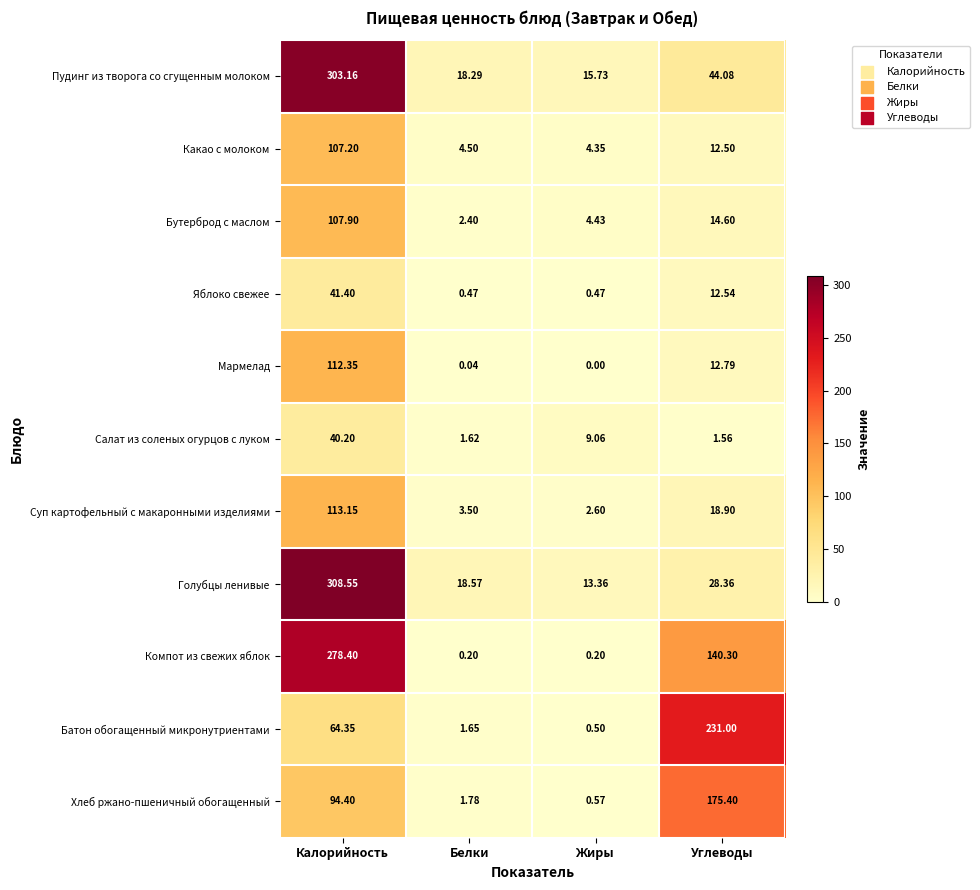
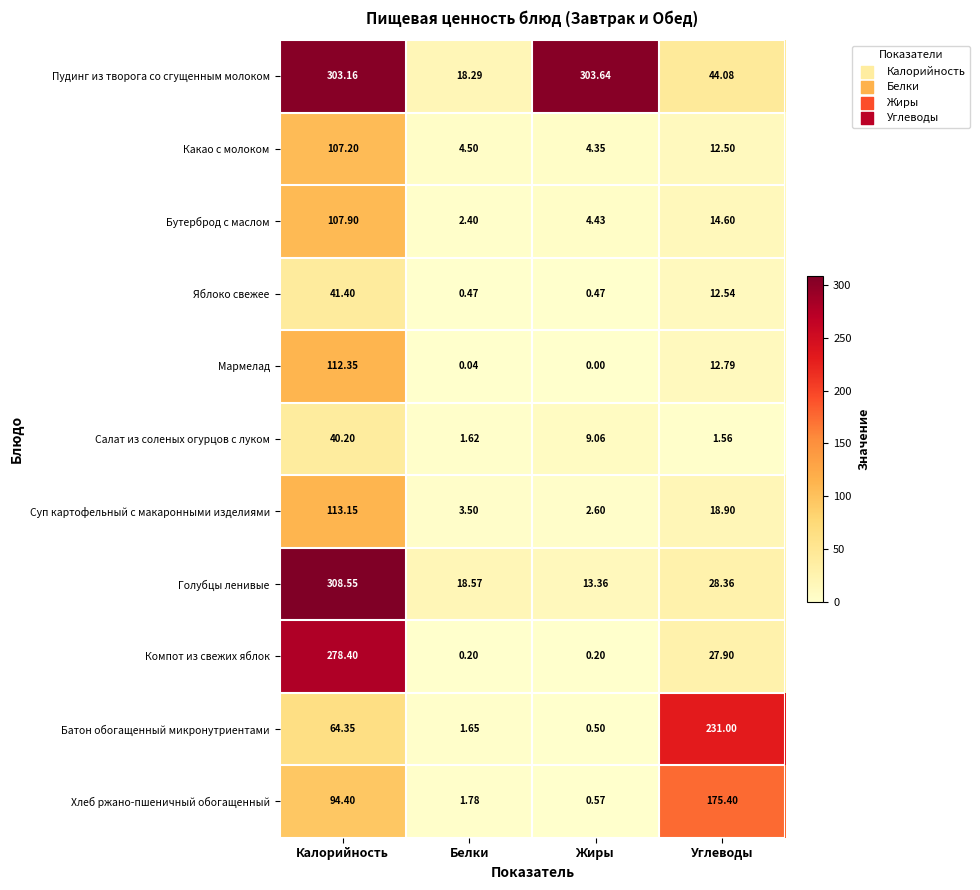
Пудинг из творога со сгущенным молоком, Жиры: 15.73 -> 303.64
Компот из свежих яблок, Углеводы: 140.30 -> 27.90
